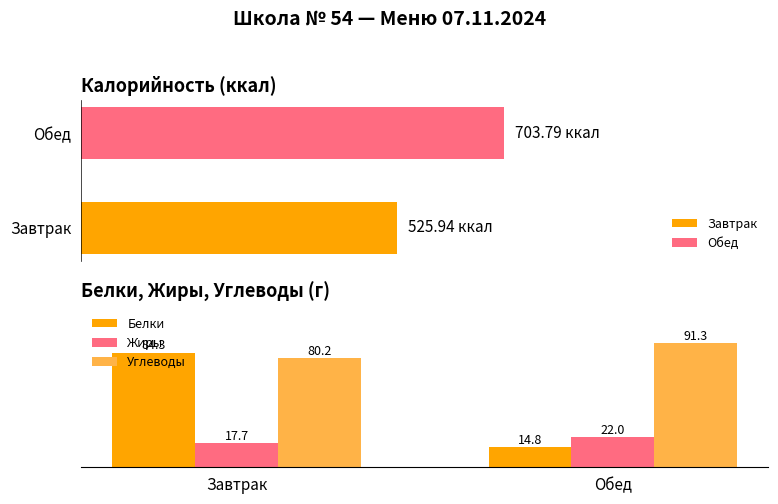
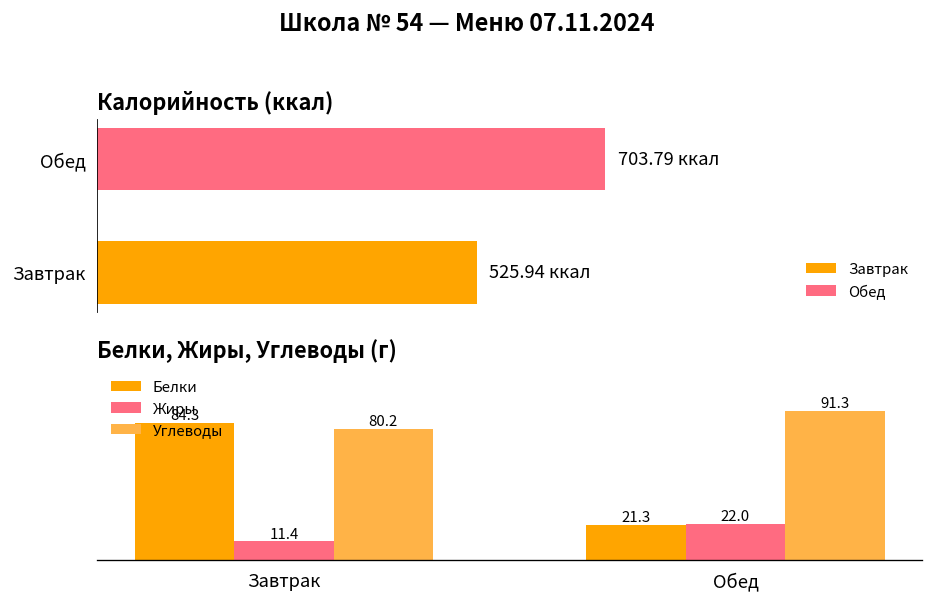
Белки, Жиры, Углеводы (г), Жиры, Завтрак: 17.7 -> 11.4
Белки, Жиры, Углеводы (г), Белки, Обед: 14.8 -> 21.3
